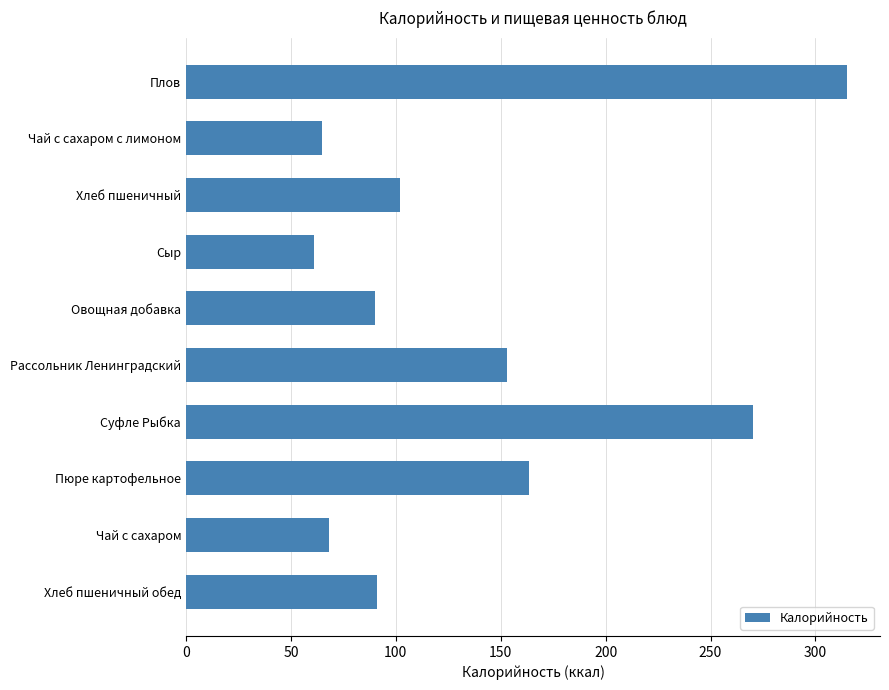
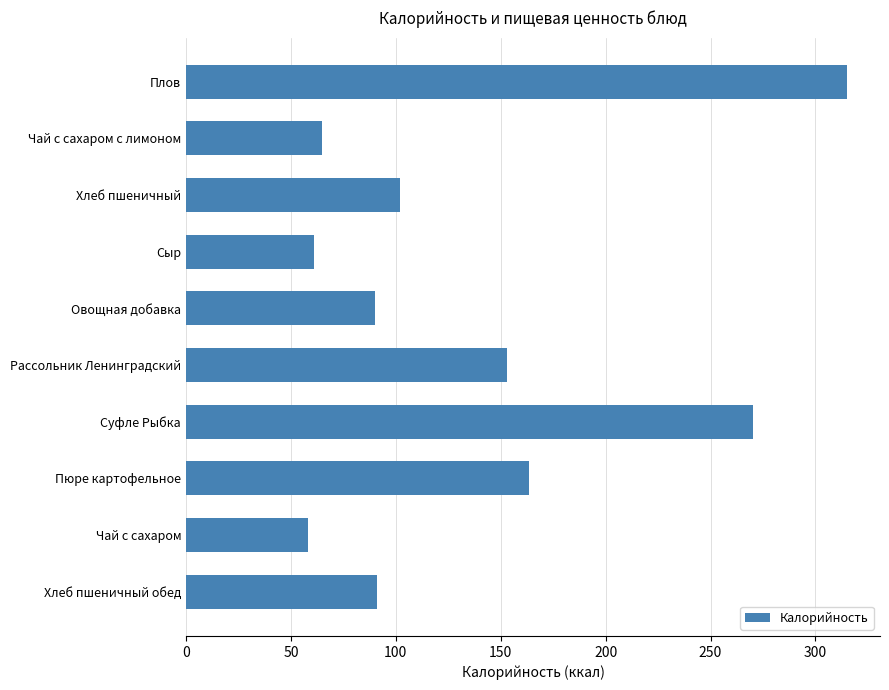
Чай с сахаром: 68 -> 58
